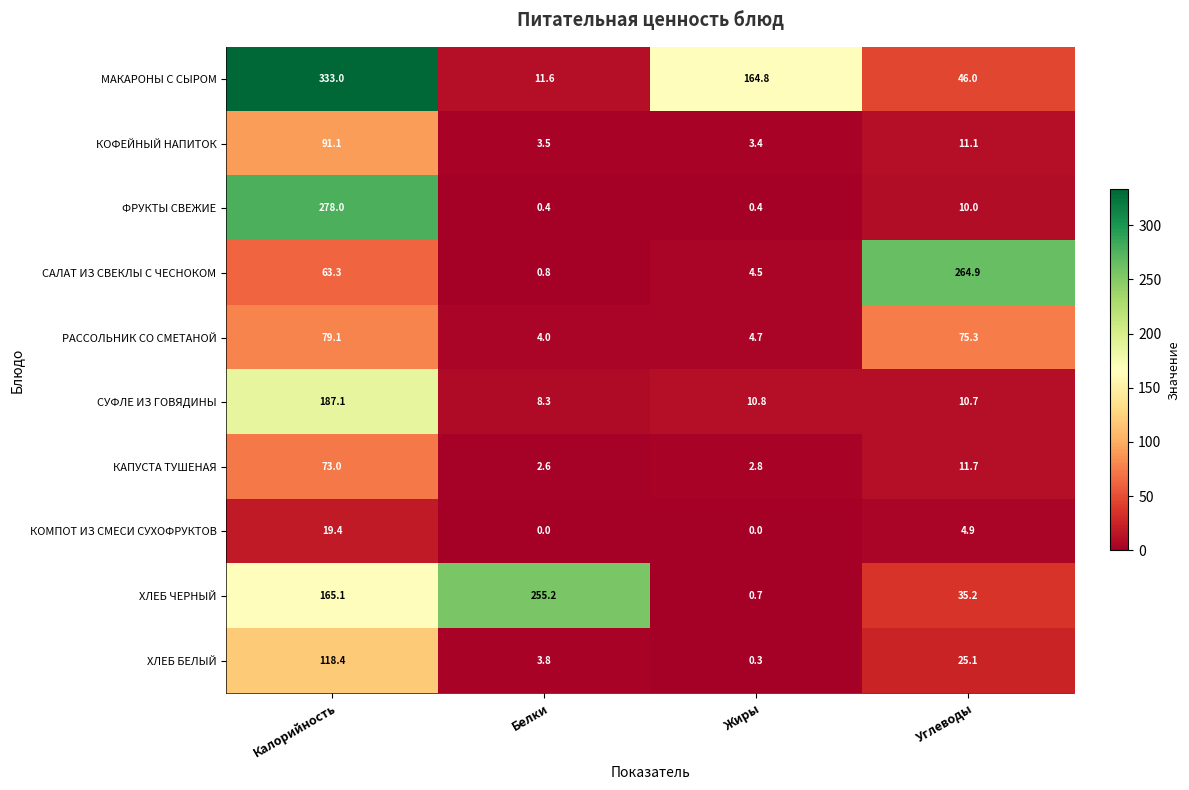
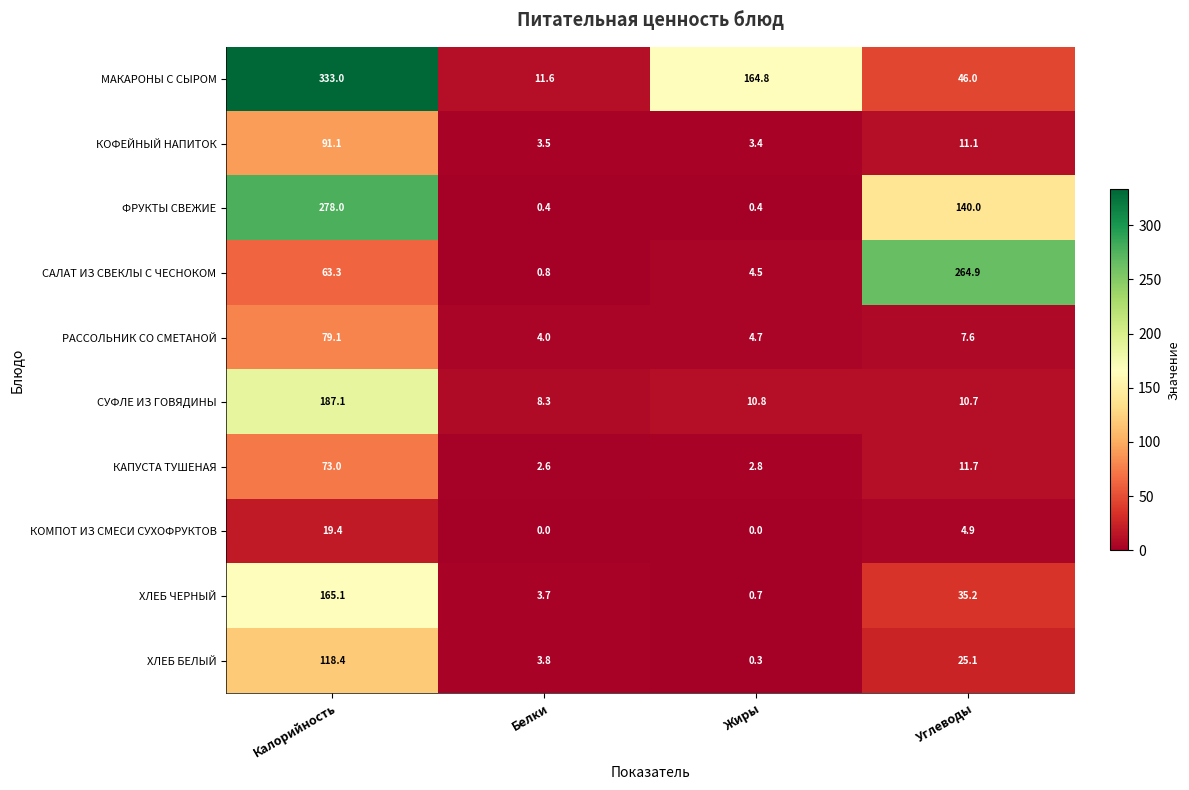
ФРУКТЫ СВЕЖИЕ, Углеводы: 10.0 -> 140.0
РАССОЛЬНИК СО СМЕТАНОЙ, Углеводы: 75.3 -> 7.6
ХЛЕБ ЧЕРНЫЙ, Белки: 255.2 -> 3.7
